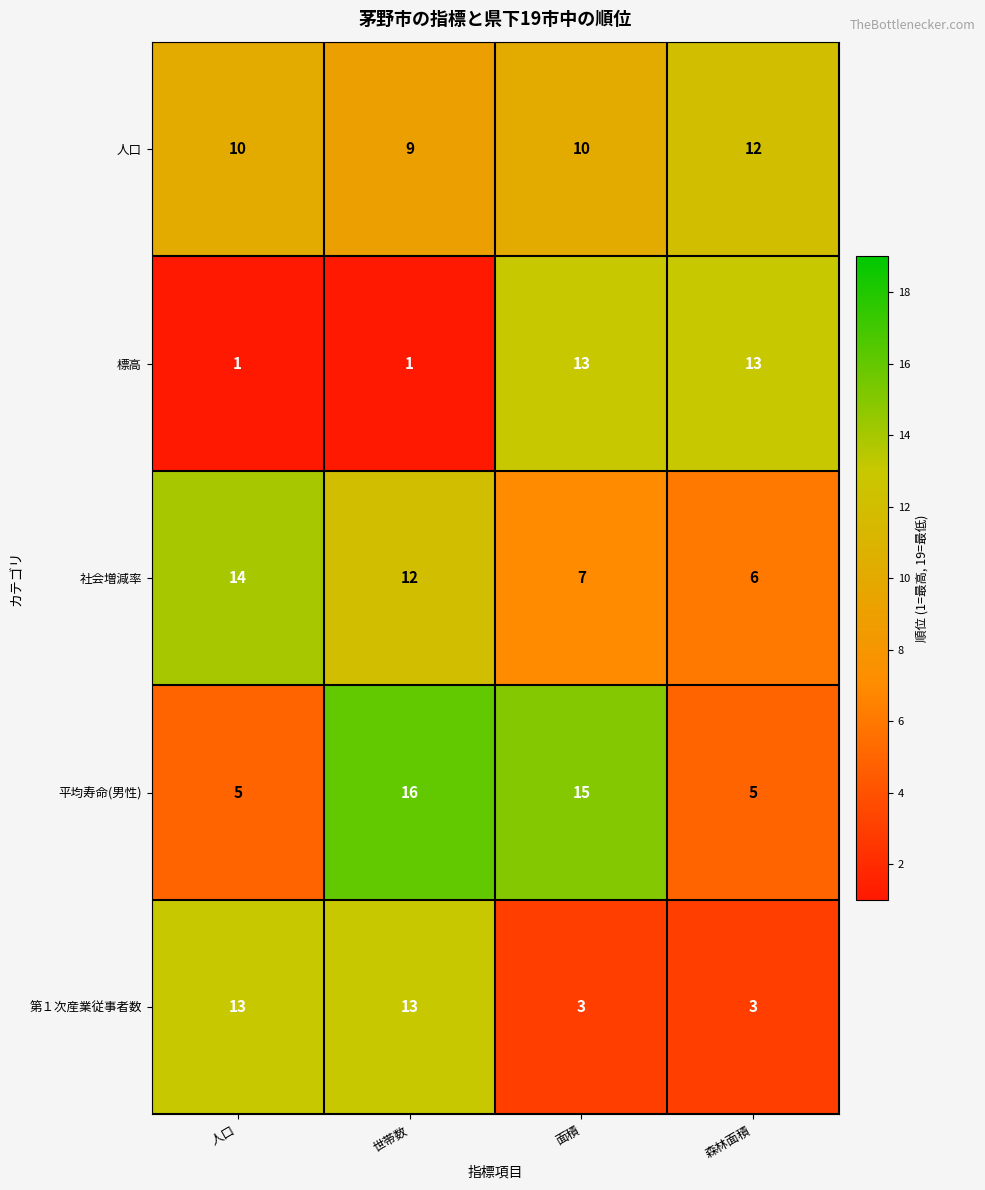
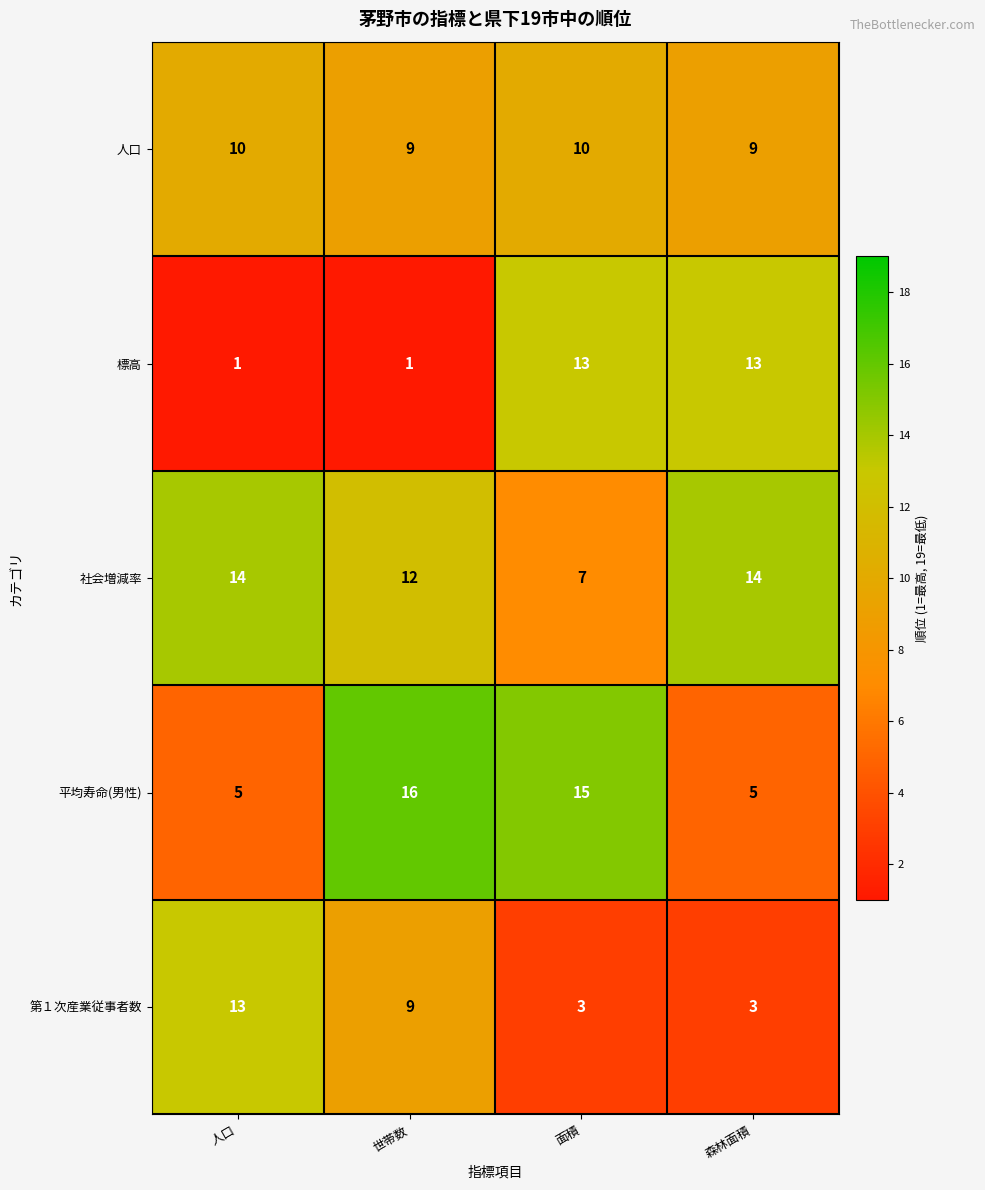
人口, 森林面積: 12 -> 9
社会増減率, 森林面積: 6 -> 14
第１次産業従事者数, 世帯数: 13 -> 9
